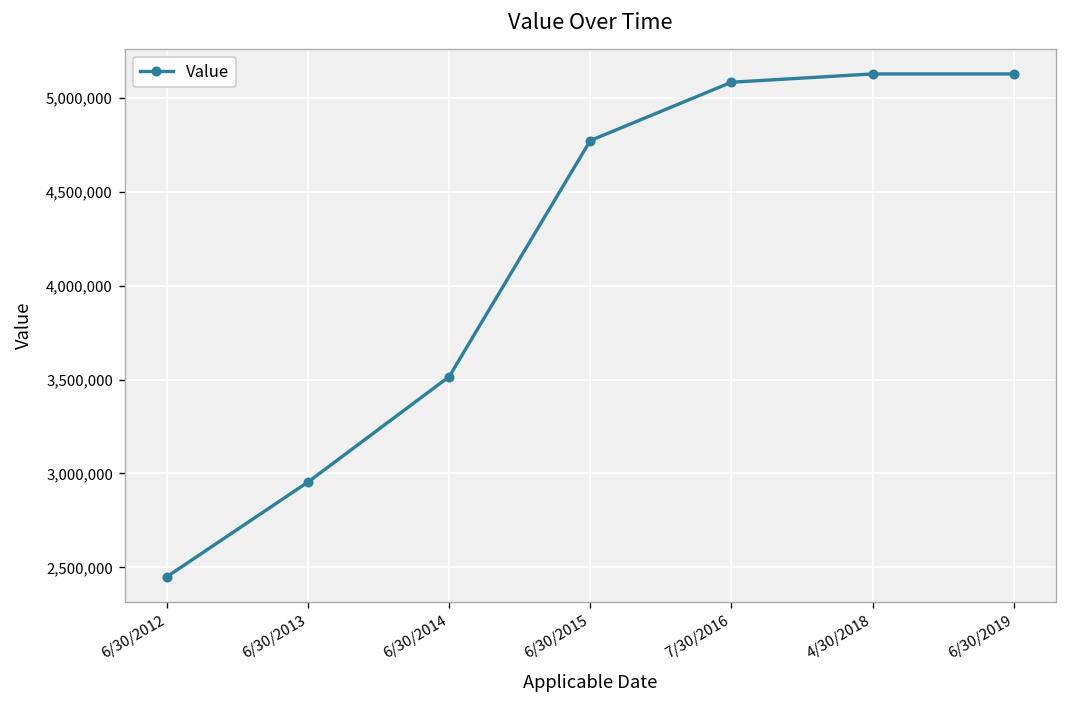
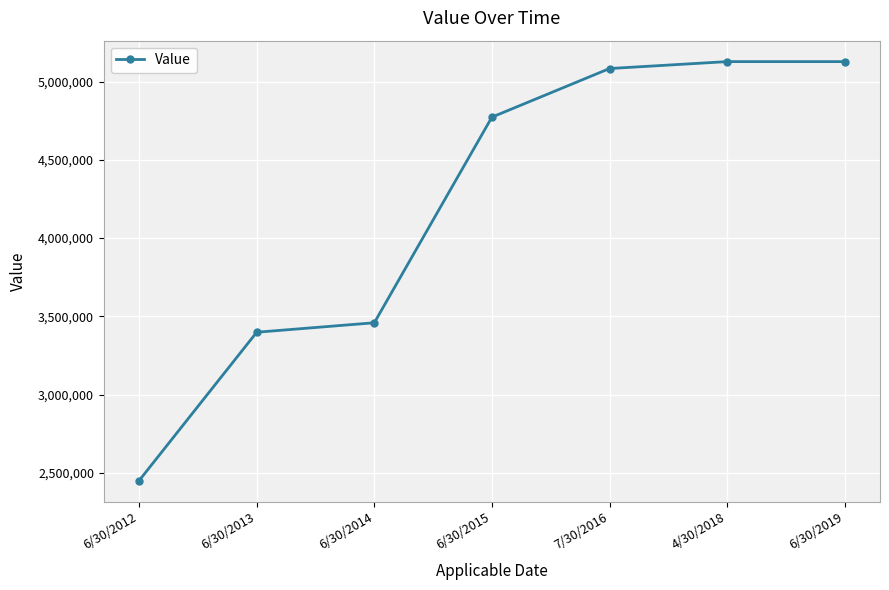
6/30/2013: 2,950,000 -> 3,400,000
6/30/2014: 3,520,000 -> 3,460,000
